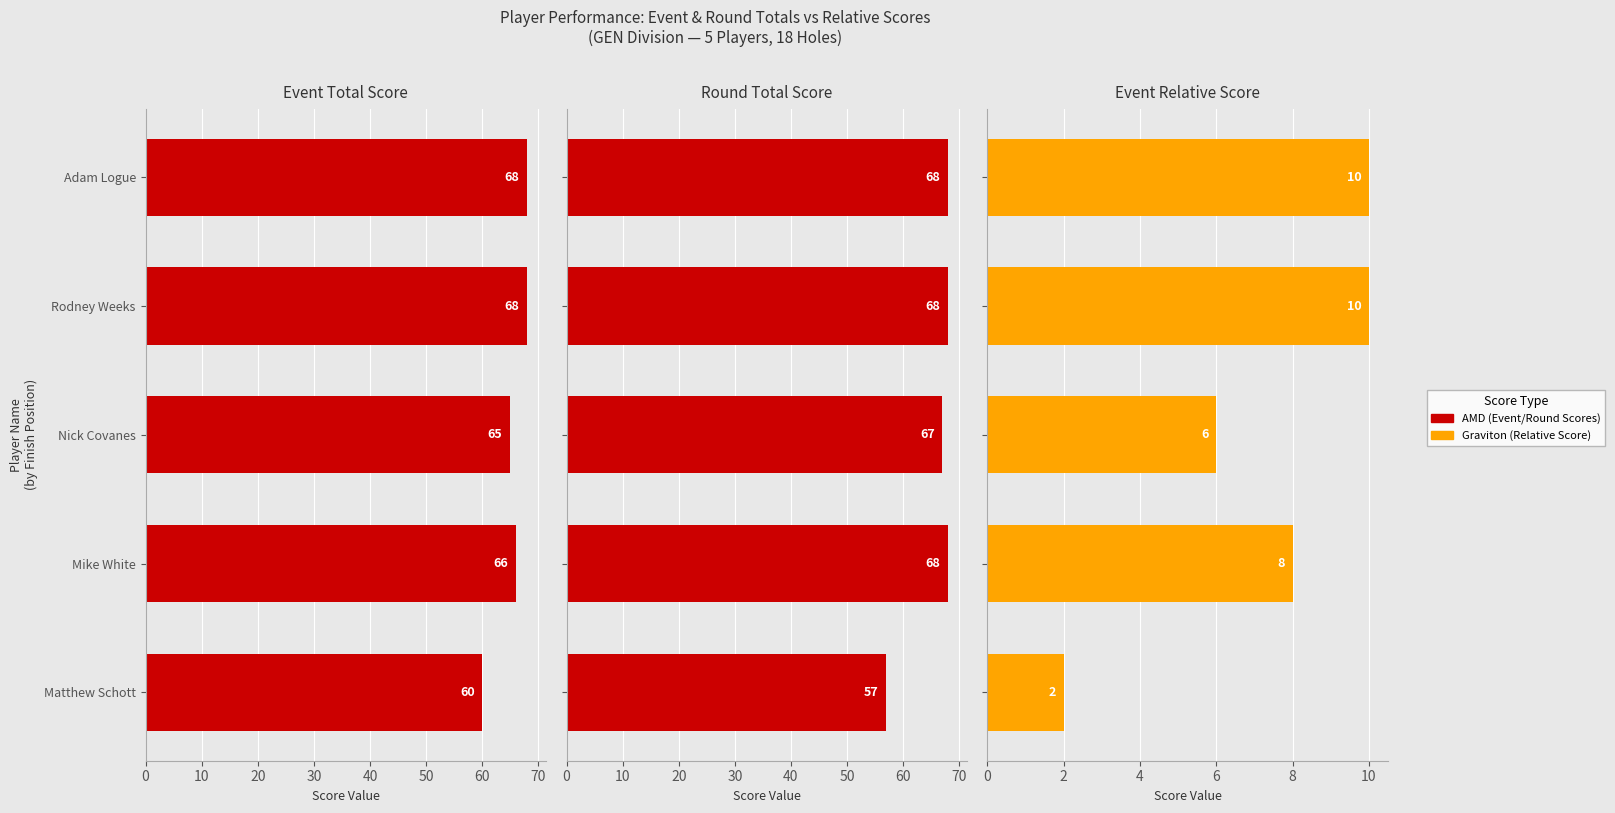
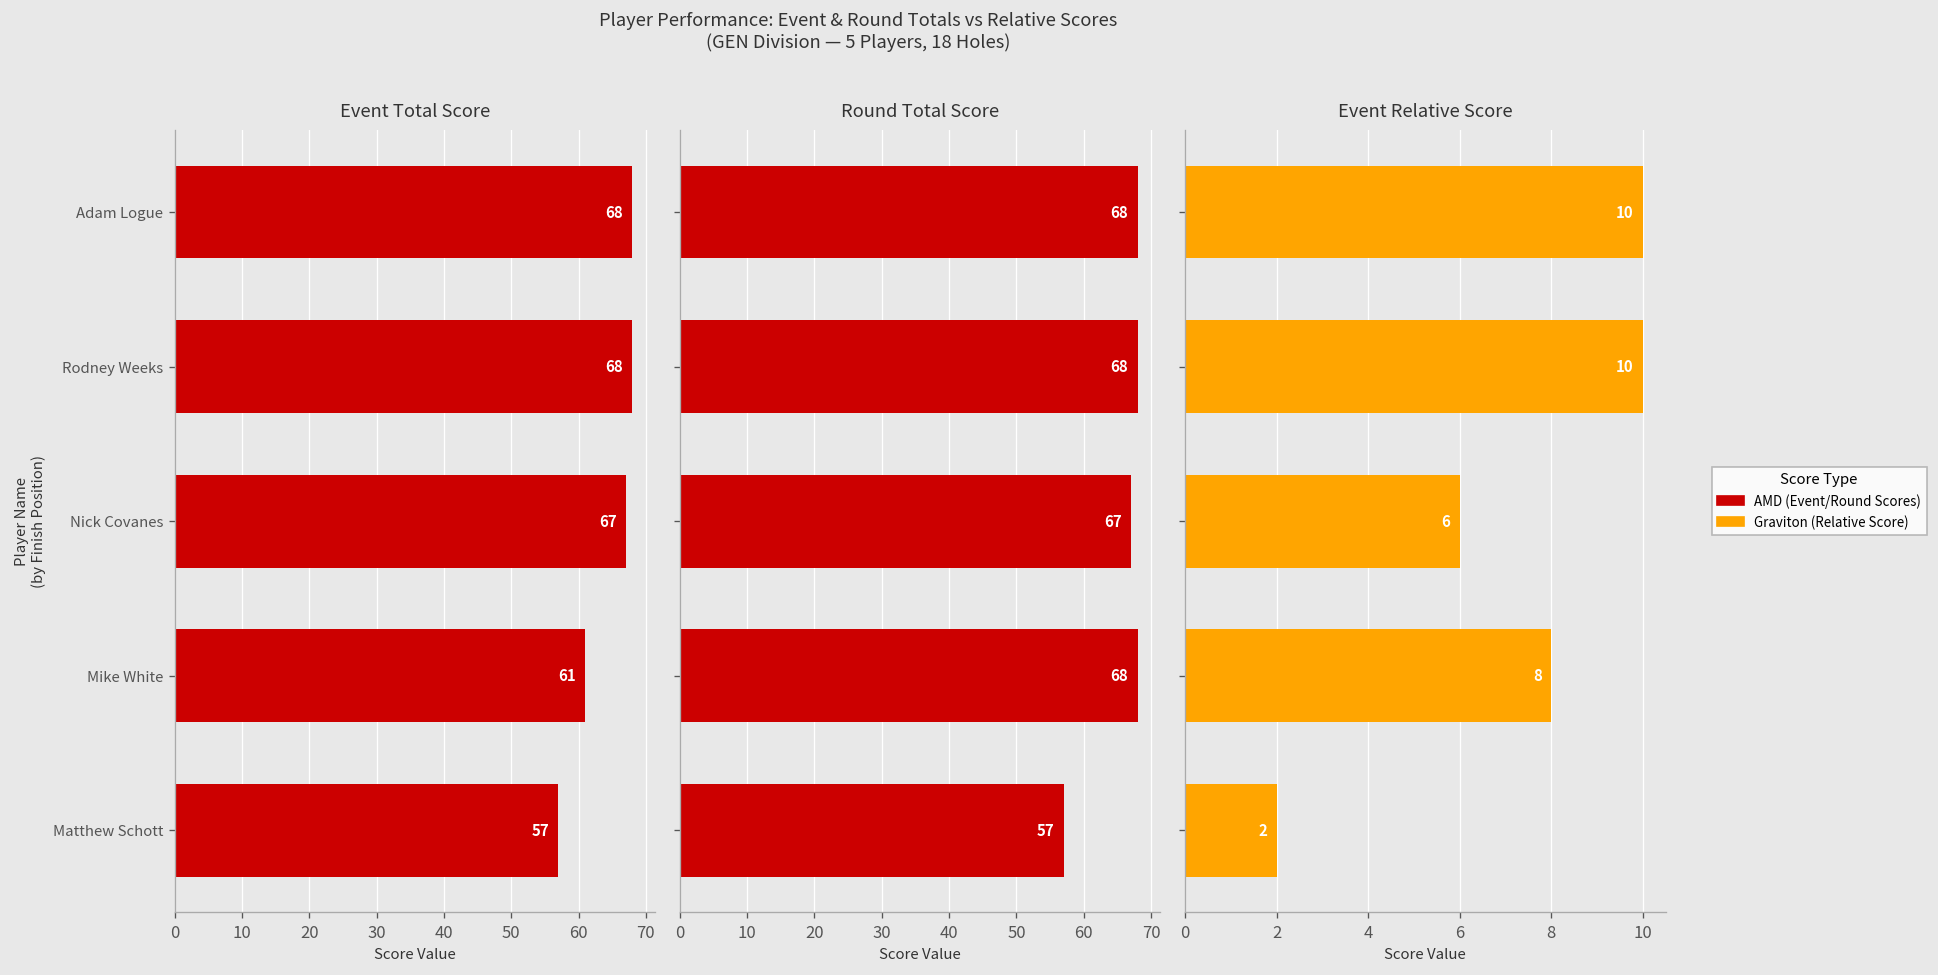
Event Total Score, Nick Covanes: 65 -> 67
Event Total Score, Mike White: 66 -> 61
Event Total Score, Matthew Schott: 60 -> 57
